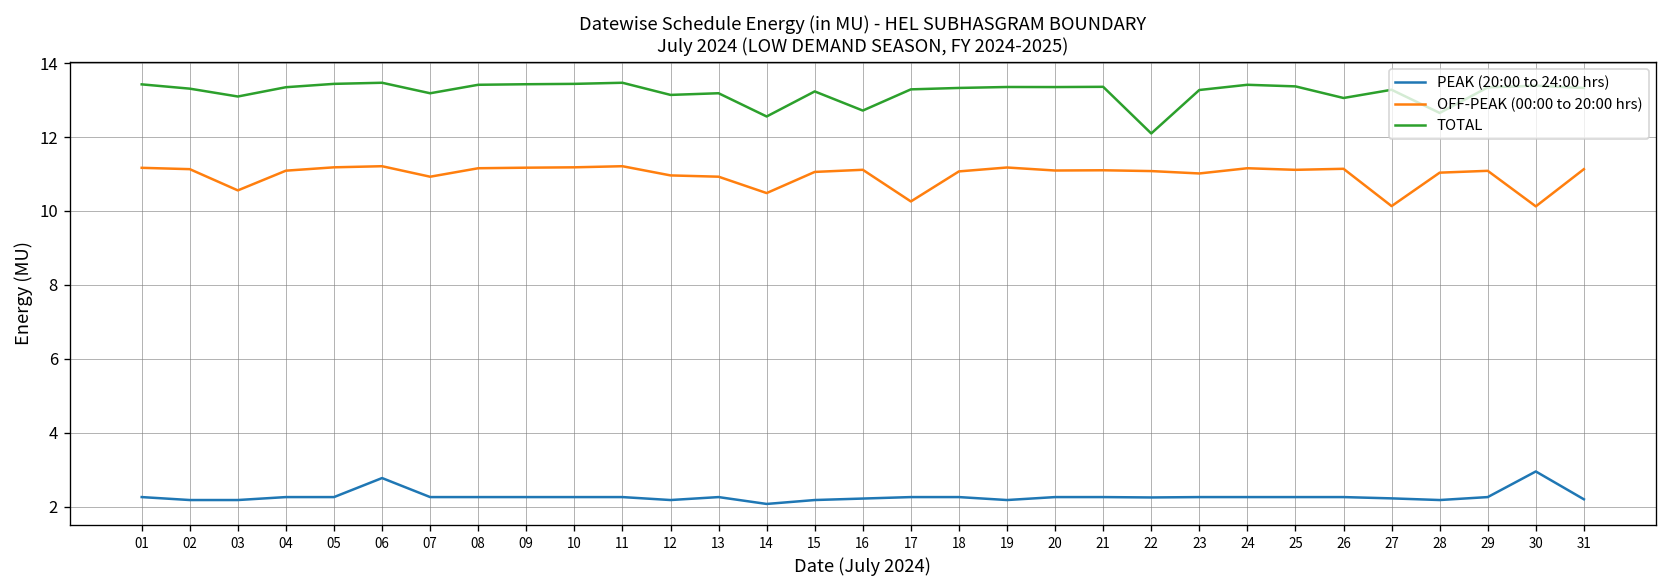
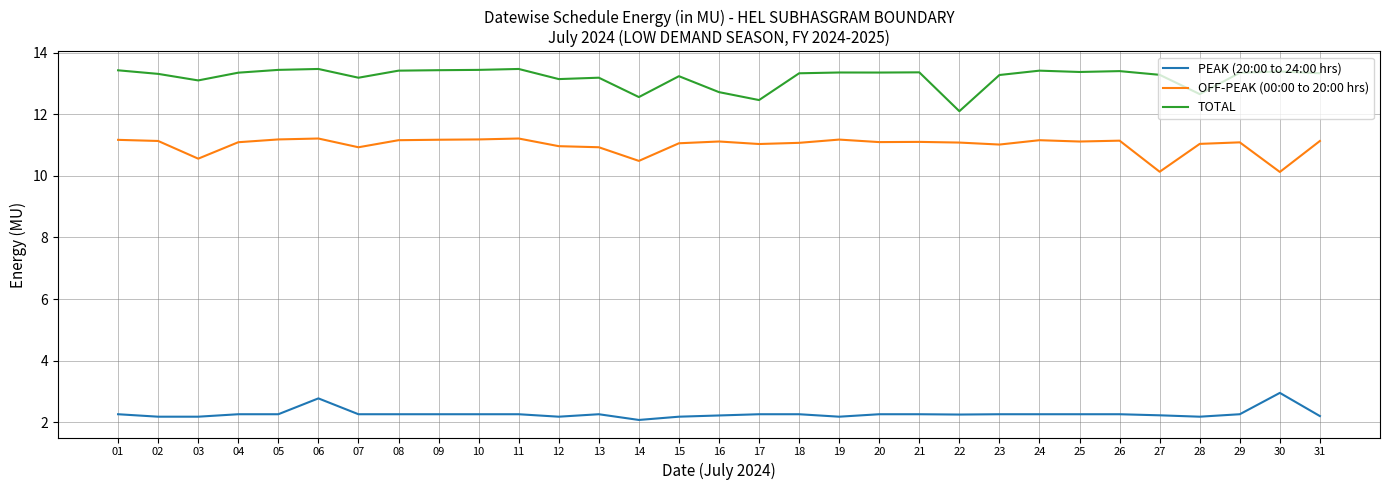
OFF-PEAK (00:00 to 20:00 hrs), 17: 10.3 -> 11.0
TOTAL, 17: 13.3 -> 12.5
TOTAL, 26: 13.1 -> 13.4
